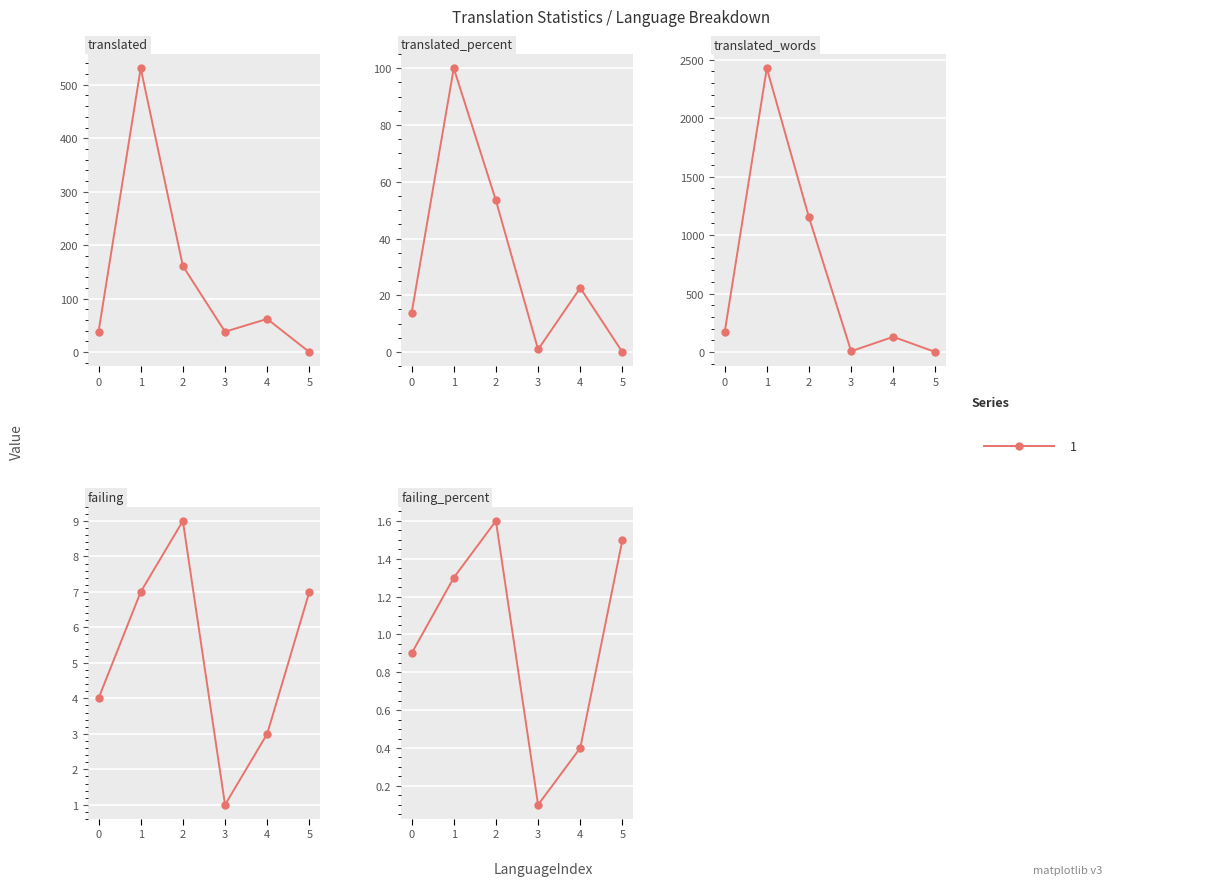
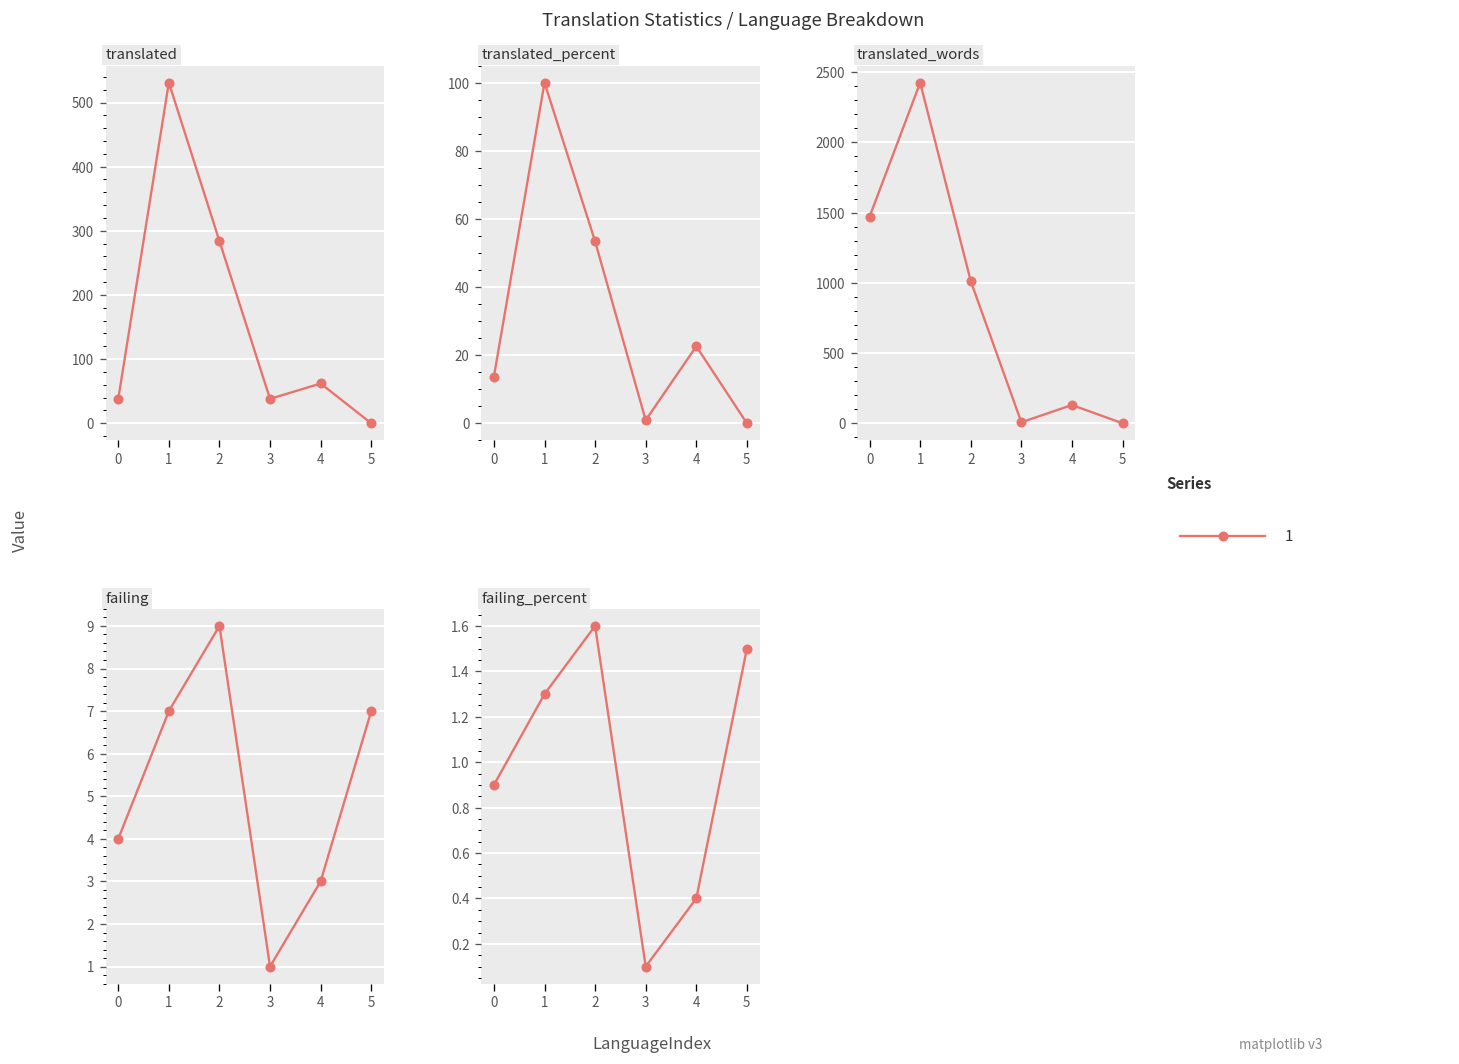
translated, 2: 160 -> 280
translated_words, 0: 170 -> 1470
translated_words, 2: 1150 -> 1010
